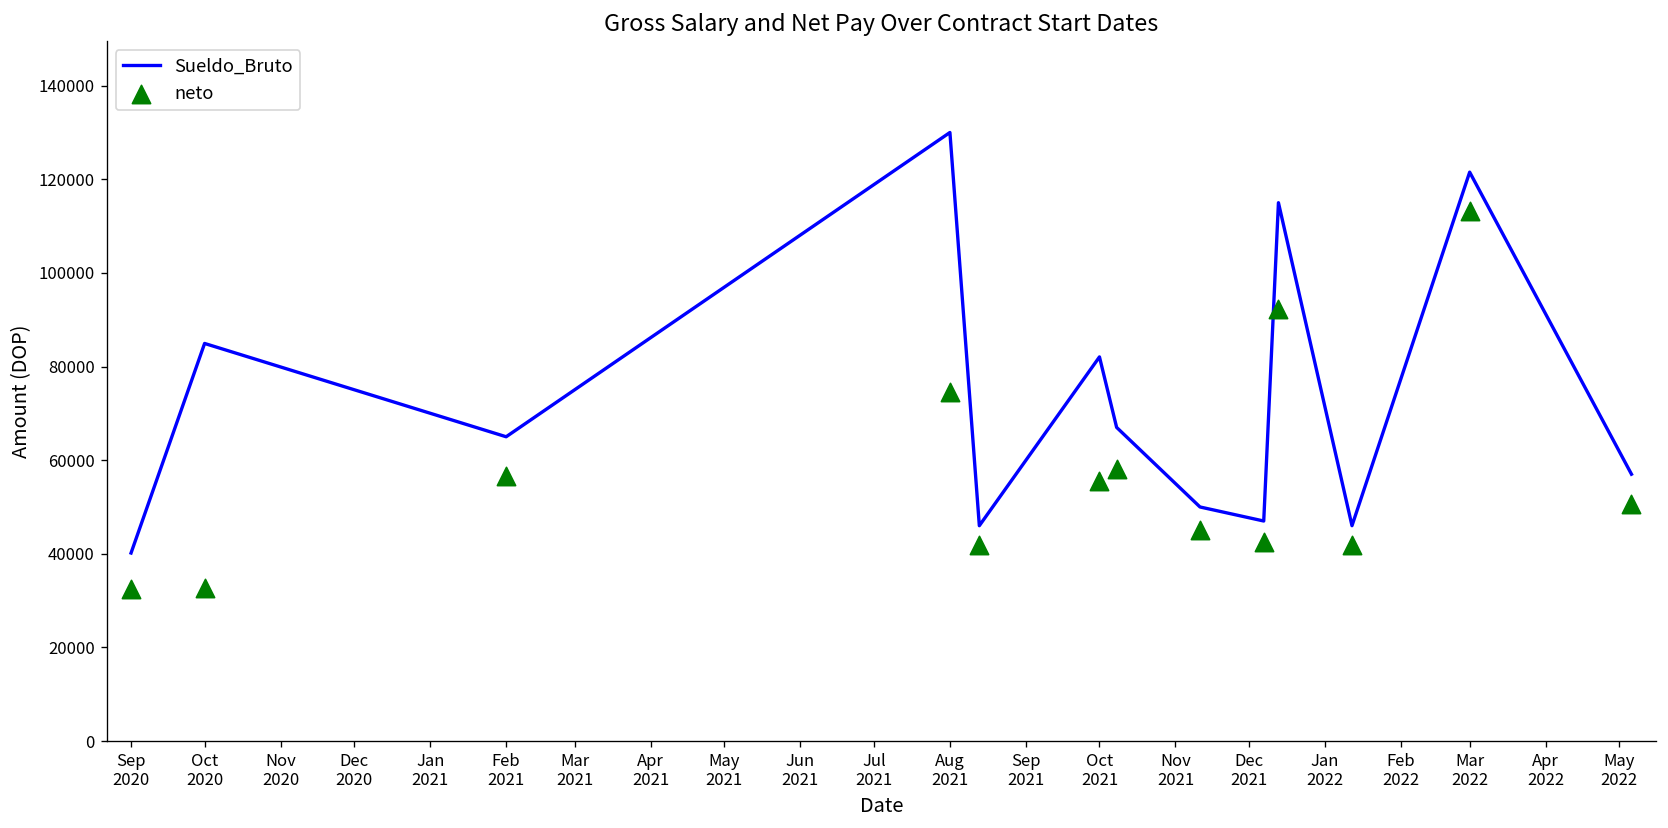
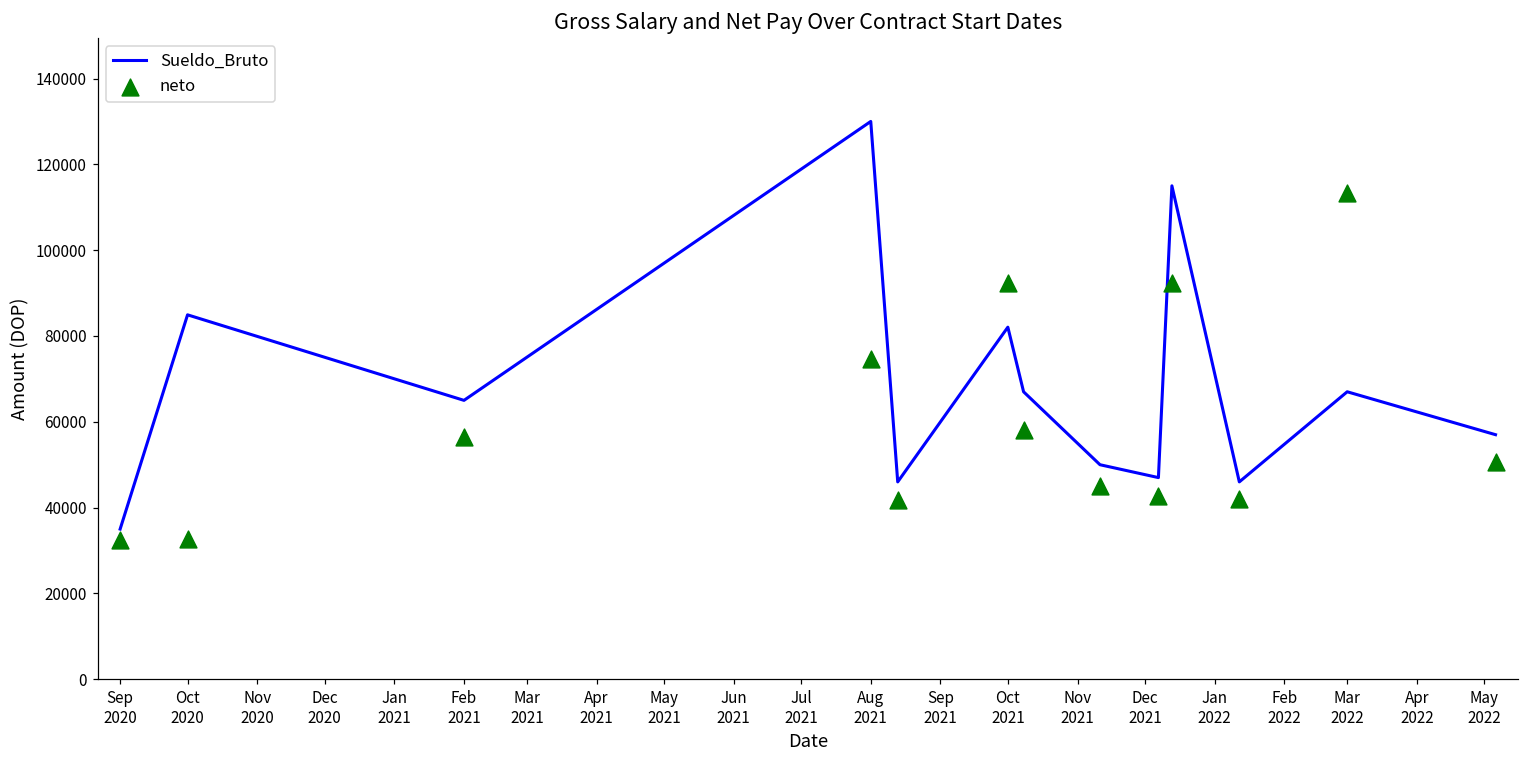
Sueldo_Bruto, Sep 2020: 40000 -> 35000
neto, Oct 2021: 56000 -> 92000
Sueldo_Bruto, Mar 2022: 122000 -> 67000
